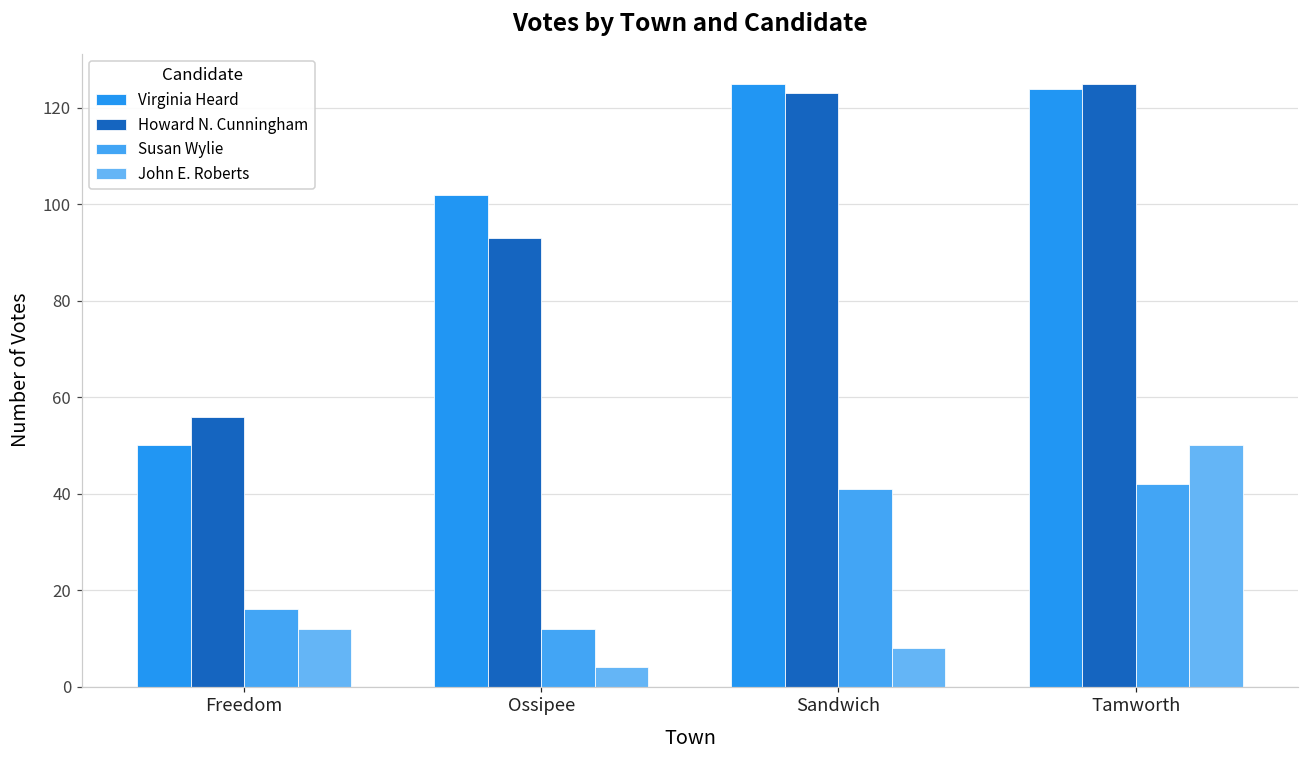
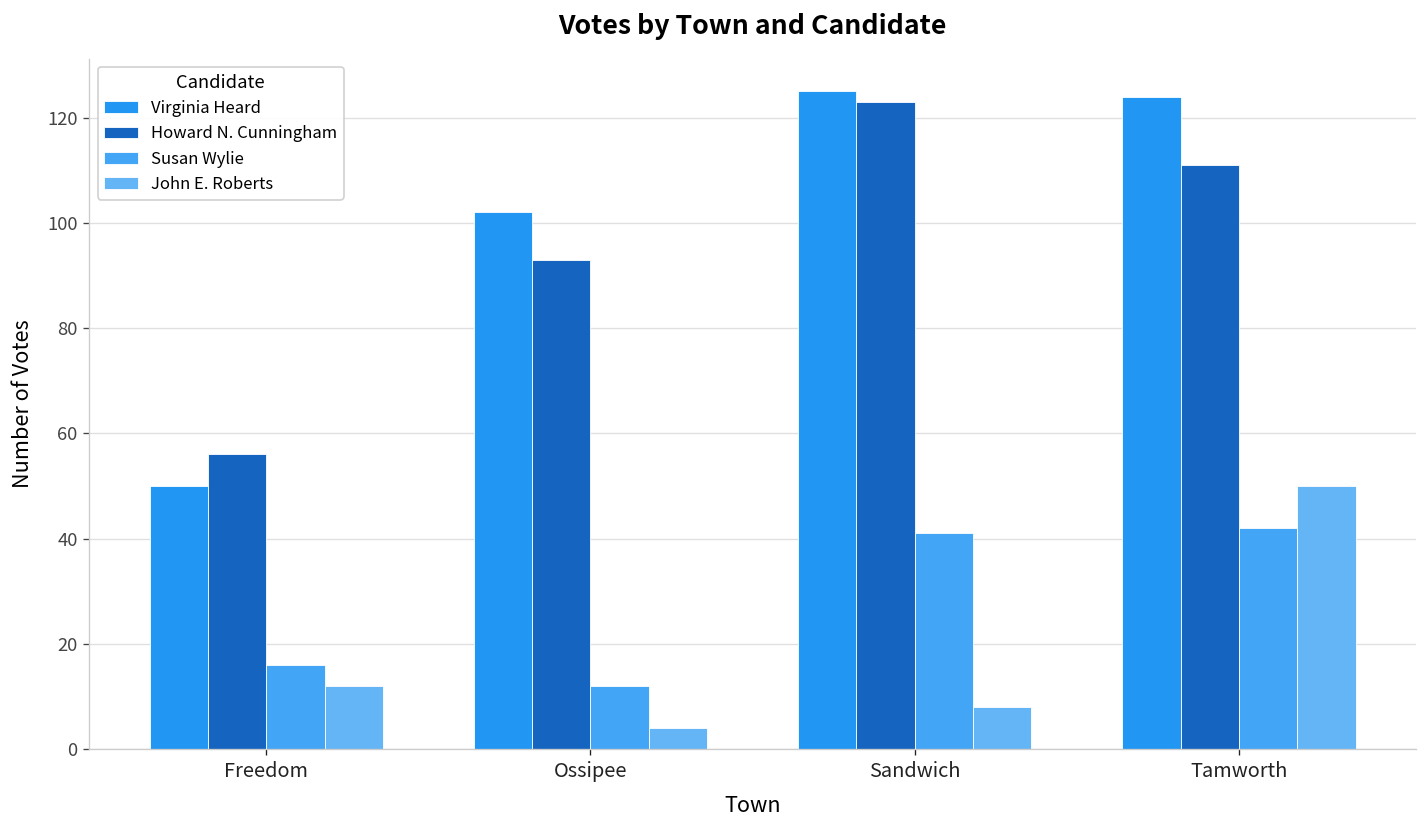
Howard N. Cunningham, Tamworth: 125 -> 111
